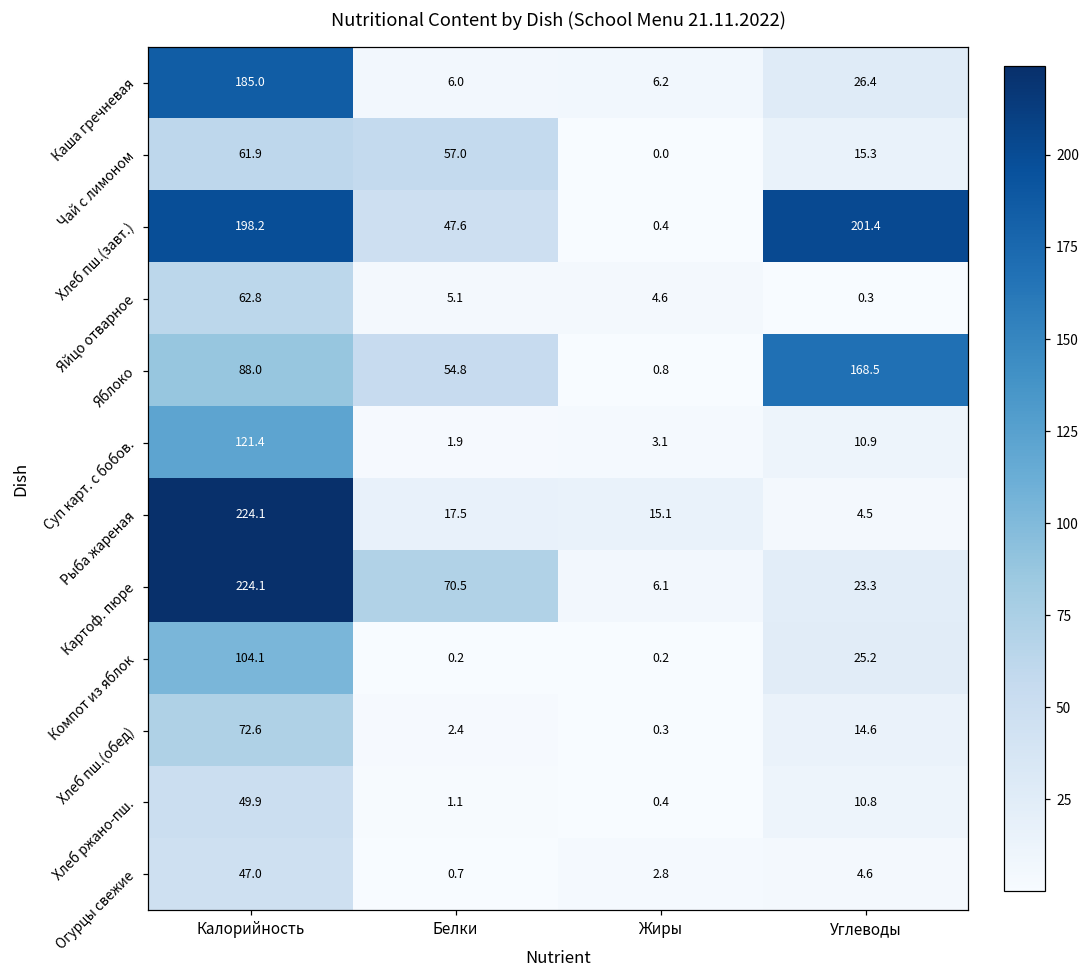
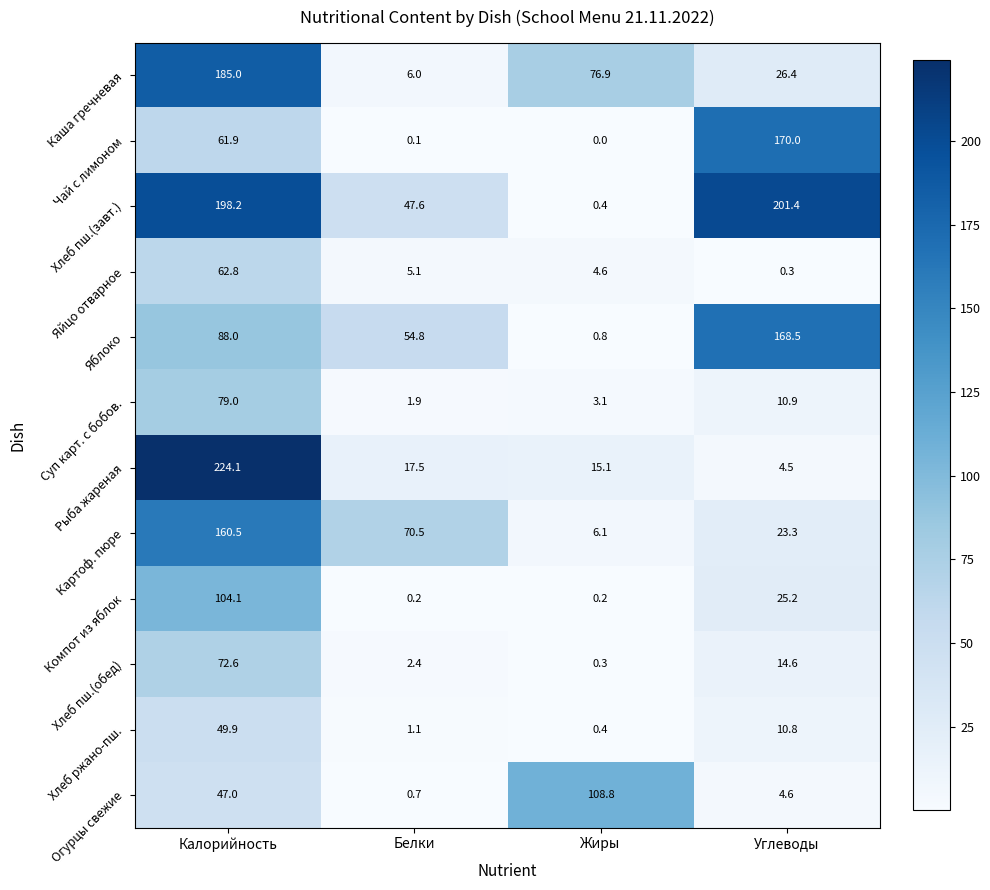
Каша гречневая, Жиры: 6.2 -> 76.9
Чай с лимоном, Белки: 57.0 -> 0.1
Чай с лимоном, Углеводы: 15.3 -> 170.0
Суп карт. с бобов., Калорийность: 121.4 -> 79.0
Картоф. пюре, Калорийность: 224.1 -> 160.5
Огурцы свежие, Жиры: 2.8 -> 108.8
